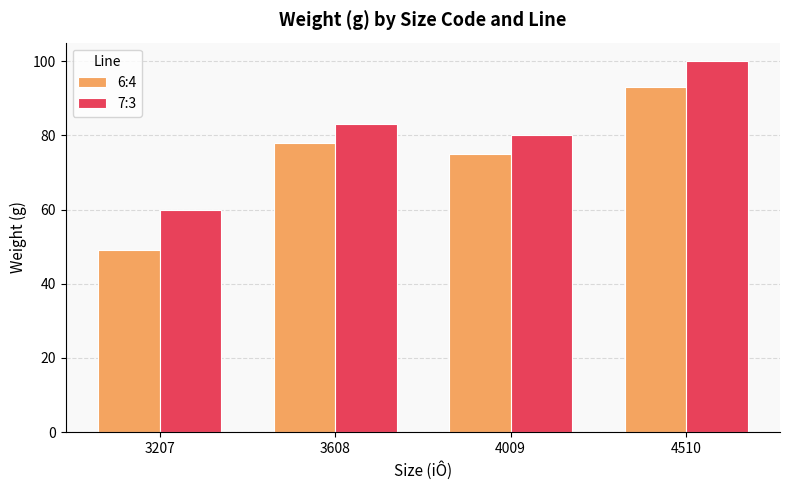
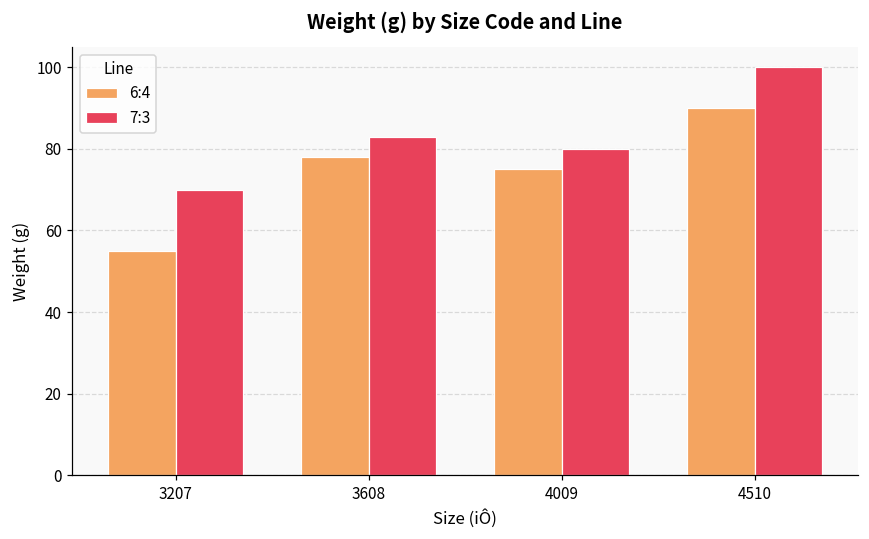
6:4, 3207: 49 -> 55
7:3, 3207: 60 -> 70
6:4, 4510: 93 -> 90
